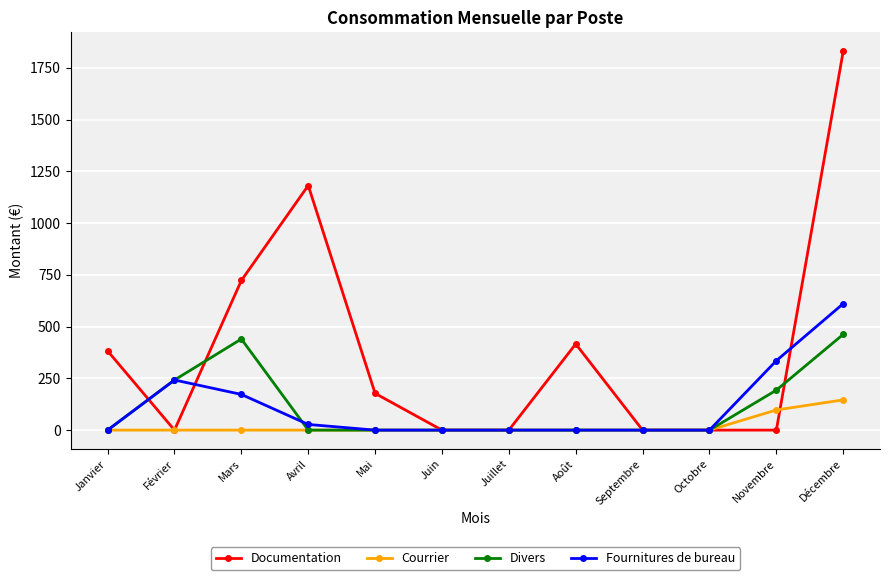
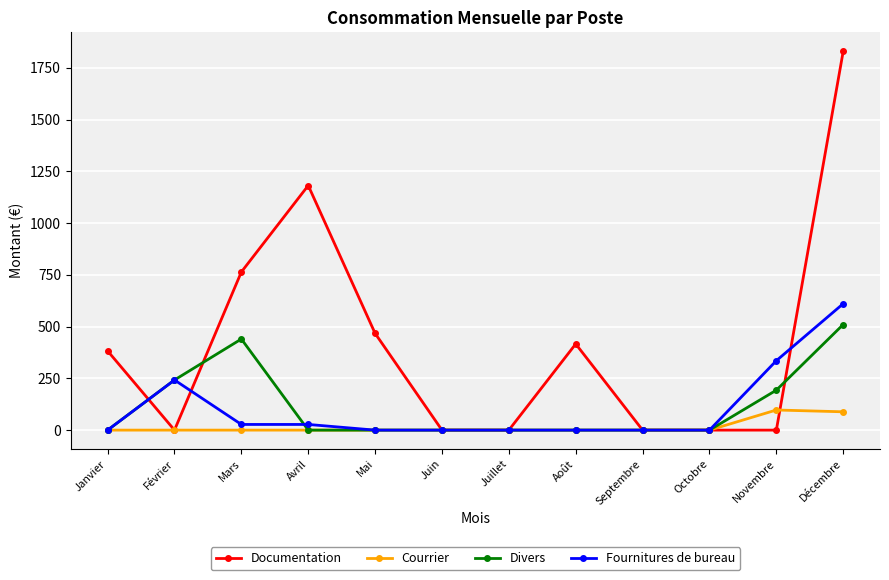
Documentation, Mars: 720 -> 760
Fournitures de bureau, Mars: 170 -> 30
Documentation, Mai: 180 -> 470
Courrier, Décembre: 150 -> 90
Divers, Décembre: 460 -> 510
